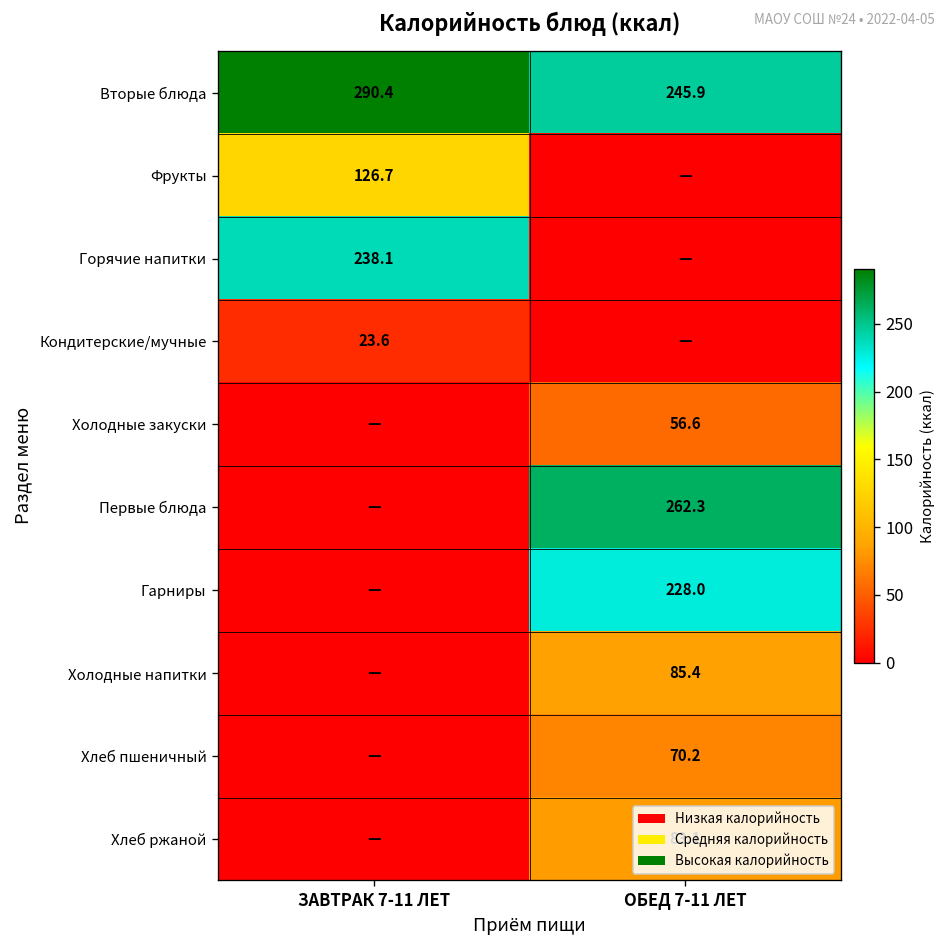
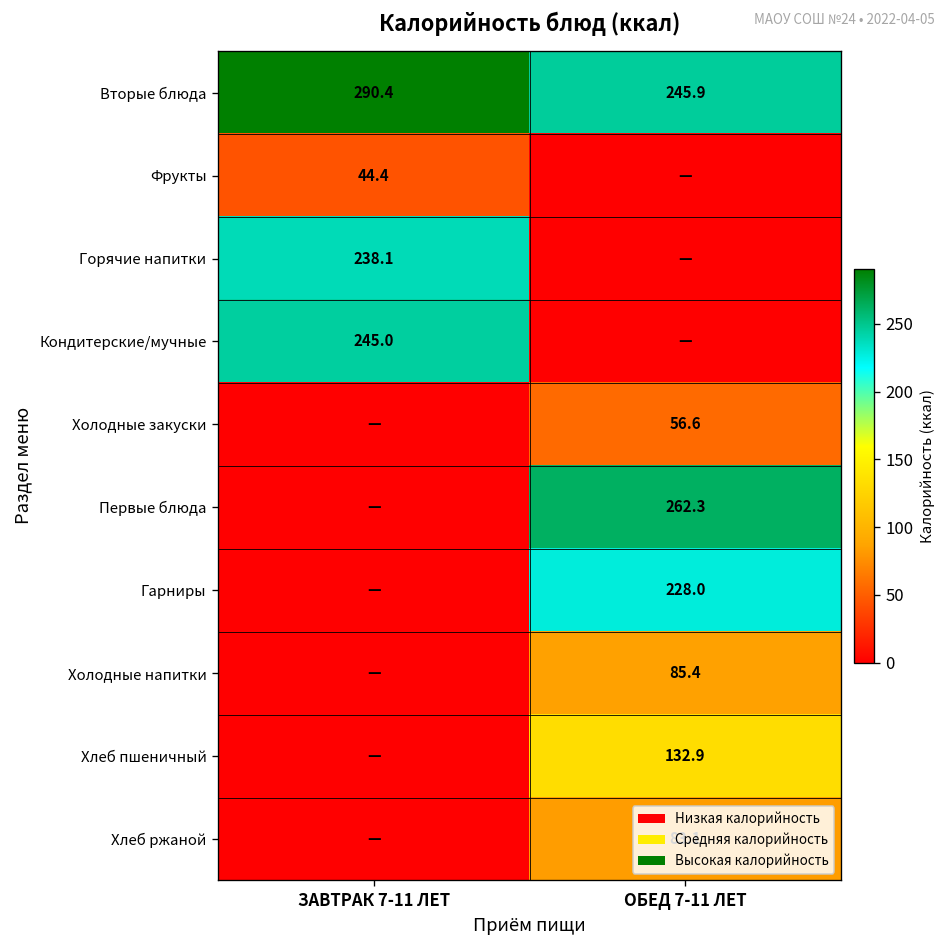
Фрукты, ЗАВТРАК 7-11 ЛЕТ: 126.7 -> 44.4
Кондитерские/мучные, ЗАВТРАК 7-11 ЛЕТ: 23.6 -> 245.0
Хлеб пшеничный, ОБЕД 7-11 ЛЕТ: 70.2 -> 132.9
